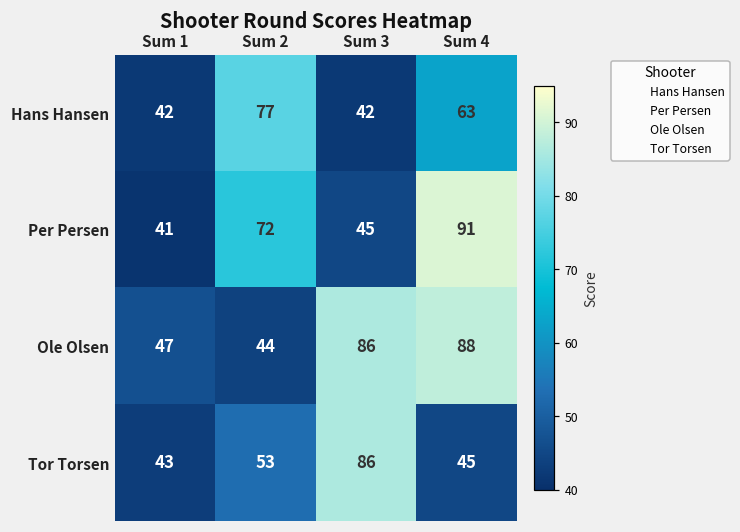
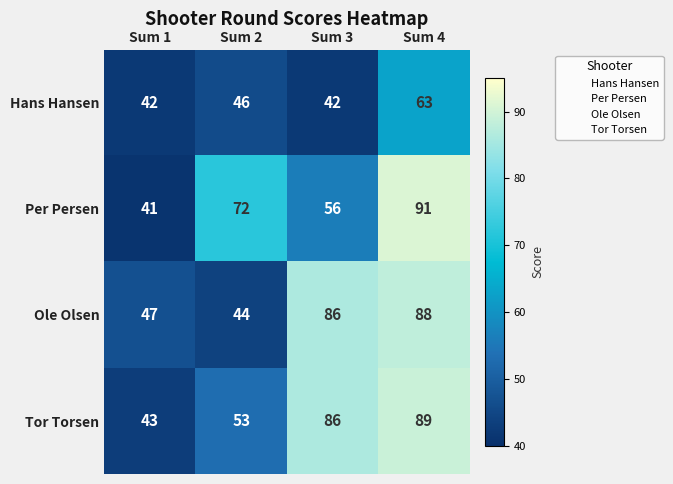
Hans Hansen, Sum 2: 77 -> 46
Per Persen, Sum 3: 45 -> 56
Tor Torsen, Sum 4: 45 -> 89
